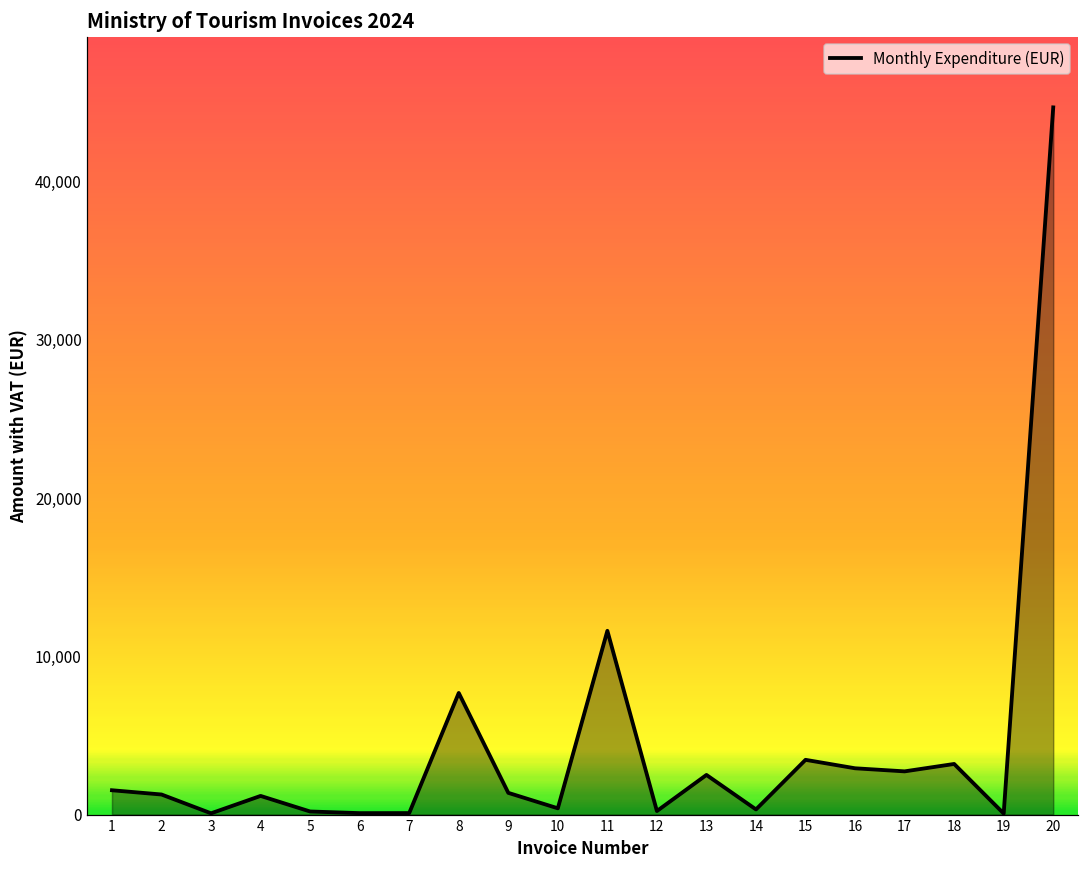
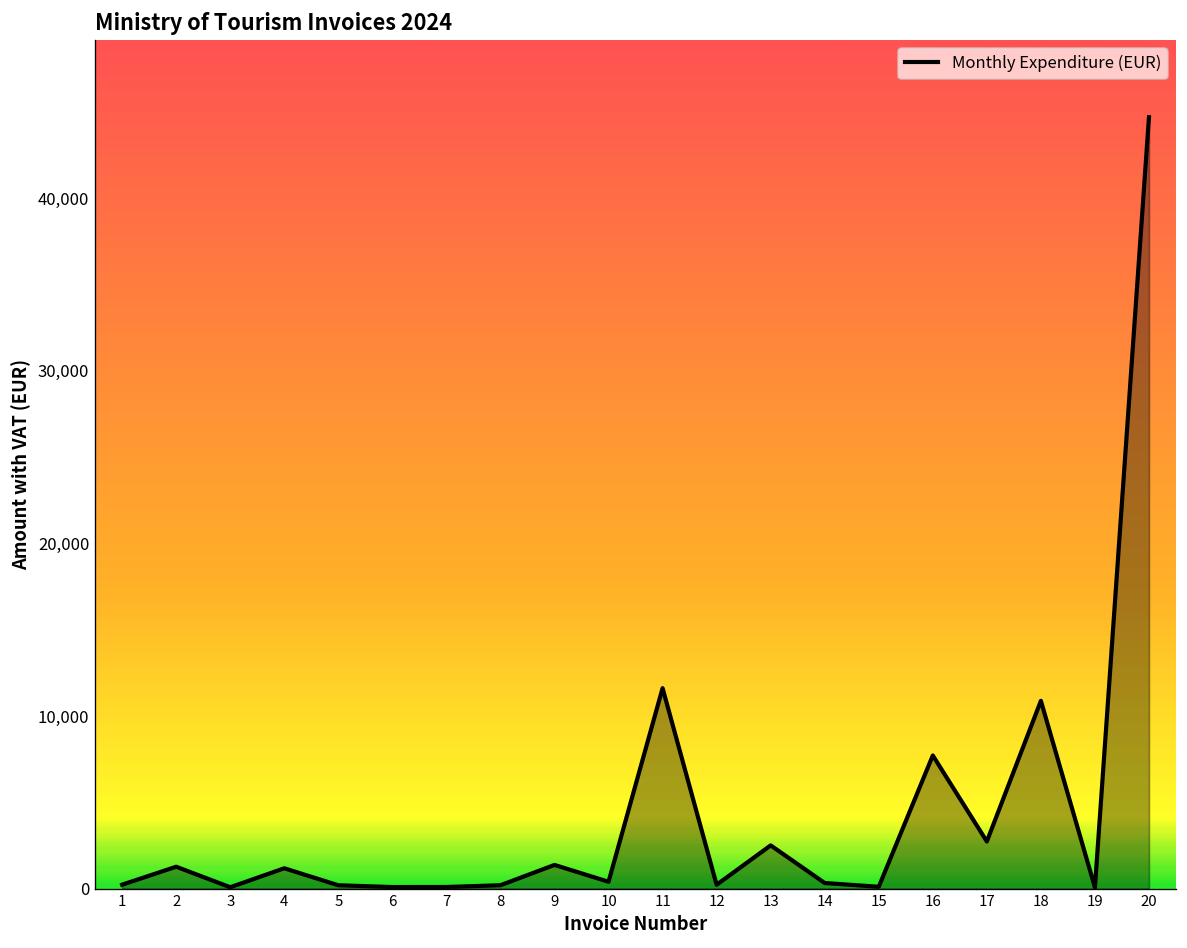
1: 1,500 -> 200
8: 7,700 -> 200
15: 3,500 -> 100
16: 2,900 -> 7,700
18: 3,200 -> 10,900
